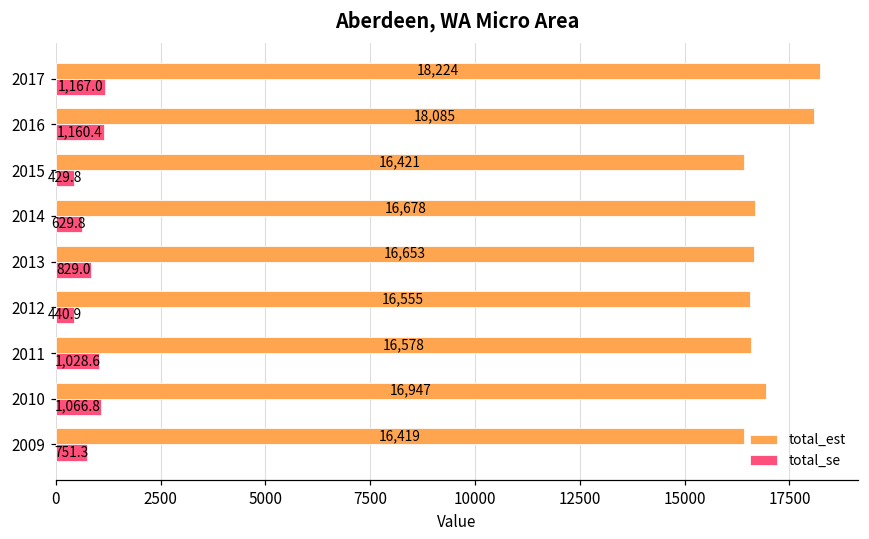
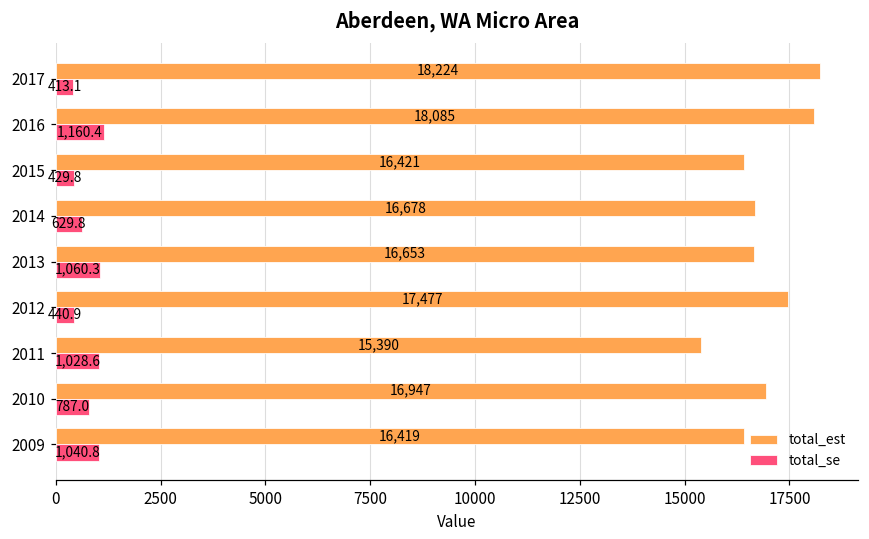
total_se, 2017: 1,167.0 -> 413.1
total_se, 2013: 829.0 -> 1,060.3
total_est, 2012: 16,555 -> 17,477
total_est, 2011: 16,578 -> 15,390
total_se, 2010: 1,066.8 -> 787.0
total_se, 2009: 751.3 -> 1,040.8
